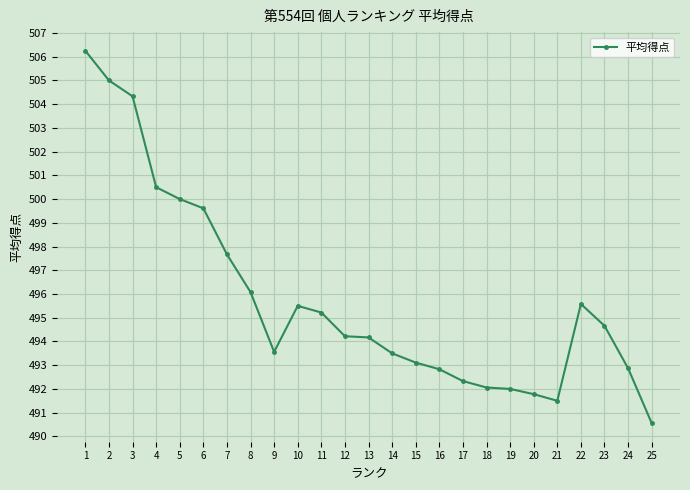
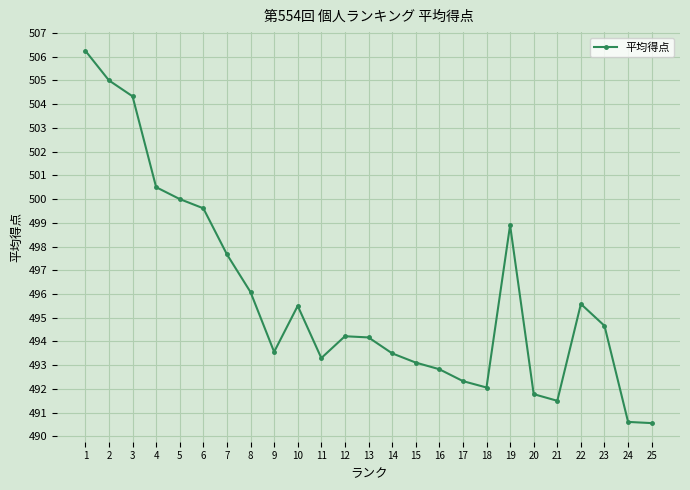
11: 495.2 -> 493.3
19: 492.0 -> 498.9
24: 492.9 -> 490.6
